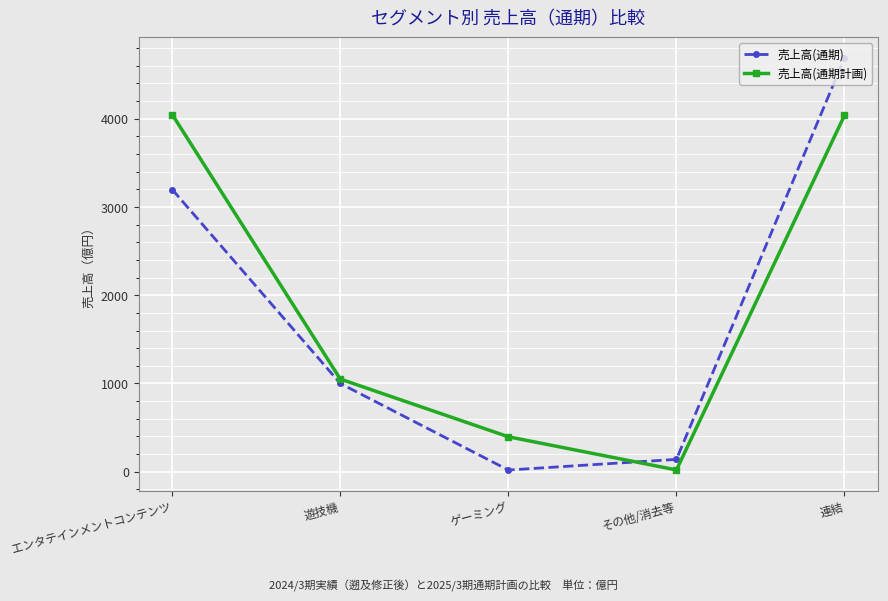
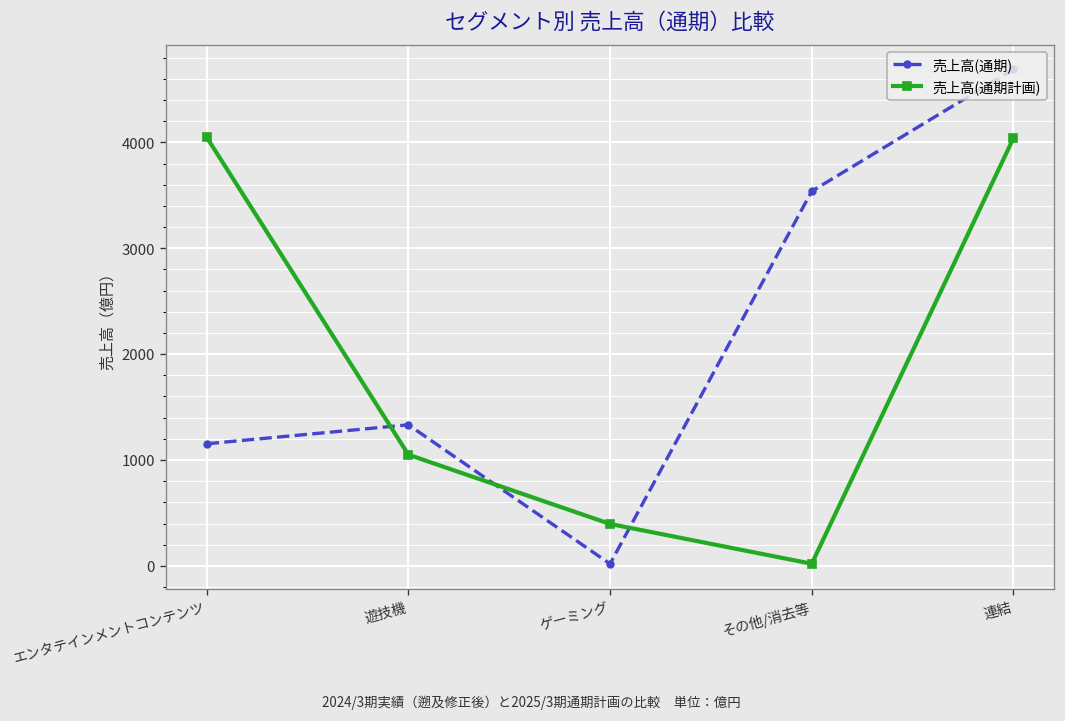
売上高(通期), エンタテインメントコンテンツ: 3200 -> 1200
売上高(通期), 遊技機: 1000 -> 1300
売上高(通期), その他/消去等: 100 -> 3500
